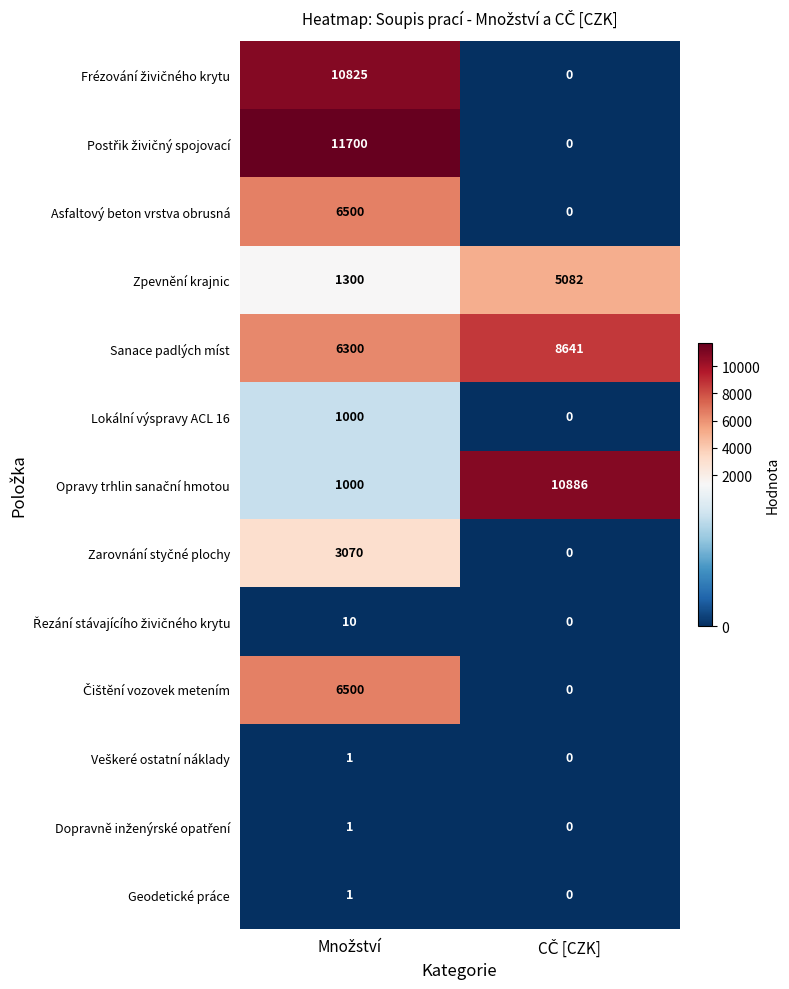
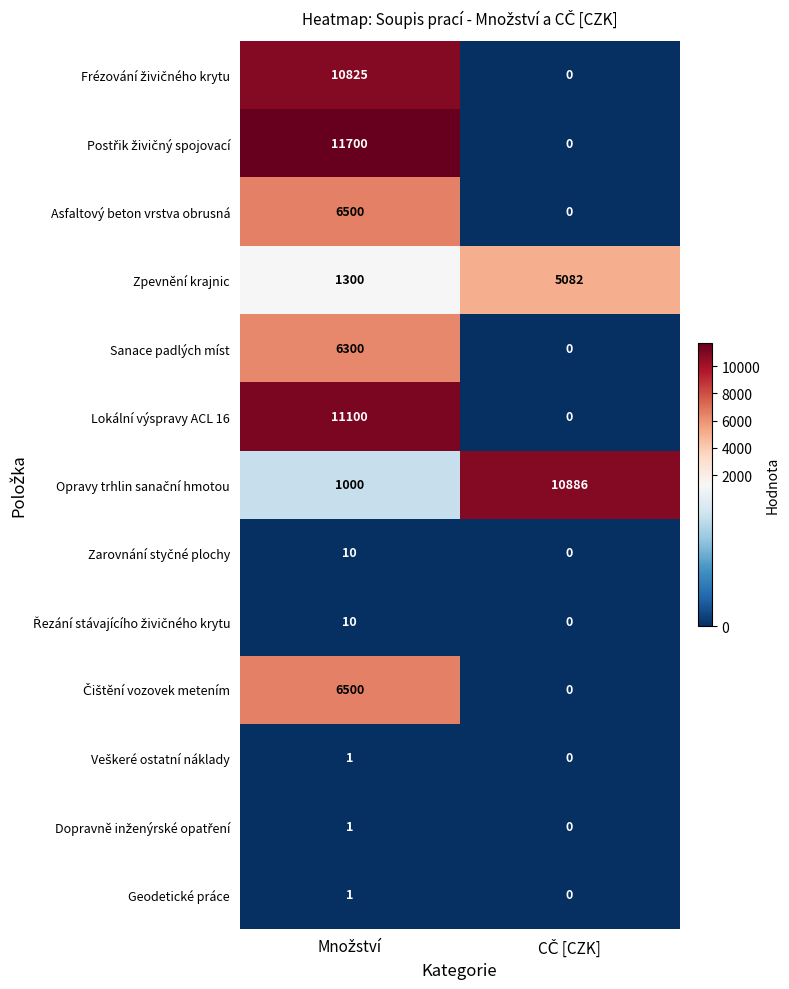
Sanace padlých míst, CČ [CZK]: 8641 -> 0
Lokální výspravy ACL 16, Množství: 1000 -> 11100
Zarovnání styčné plochy, Množství: 3070 -> 10
